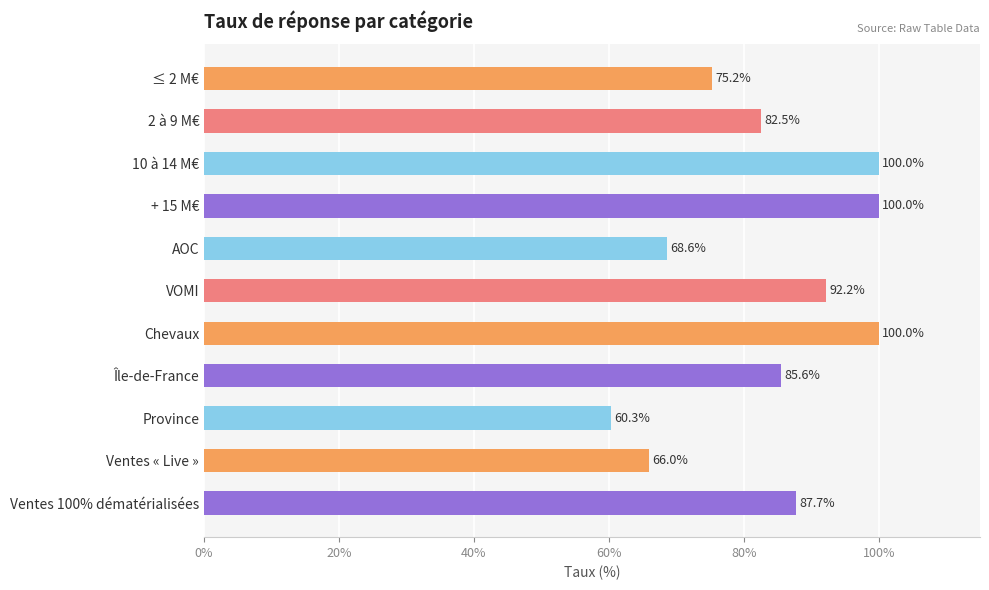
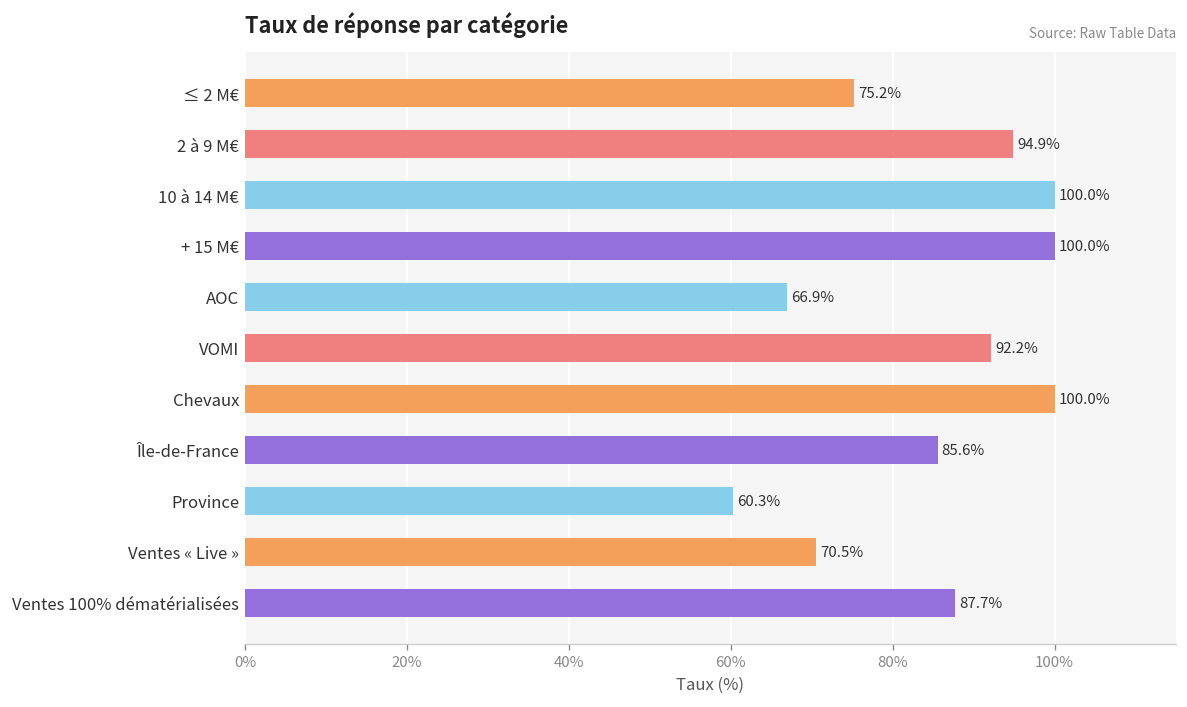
2 à 9 M€: 82.5% -> 94.9%
AOC: 68.6% -> 66.9%
Ventes « Live »: 66.0% -> 70.5%
